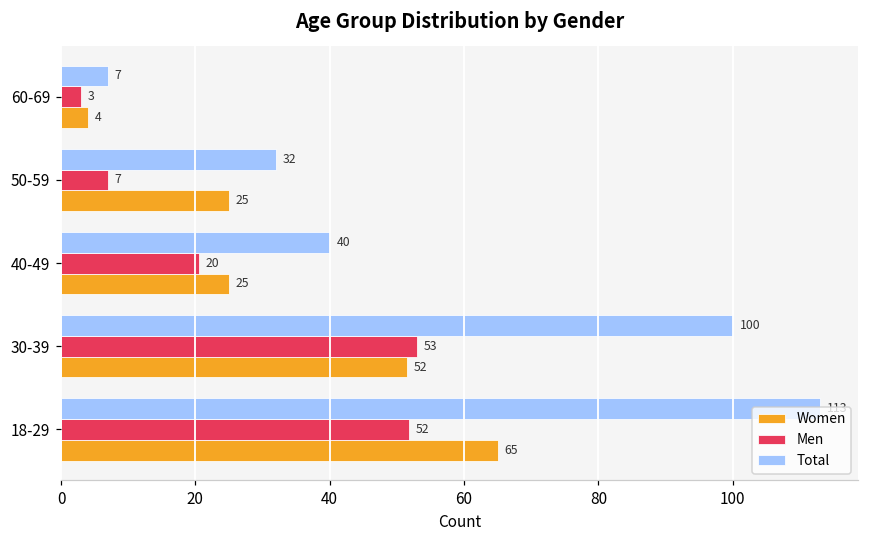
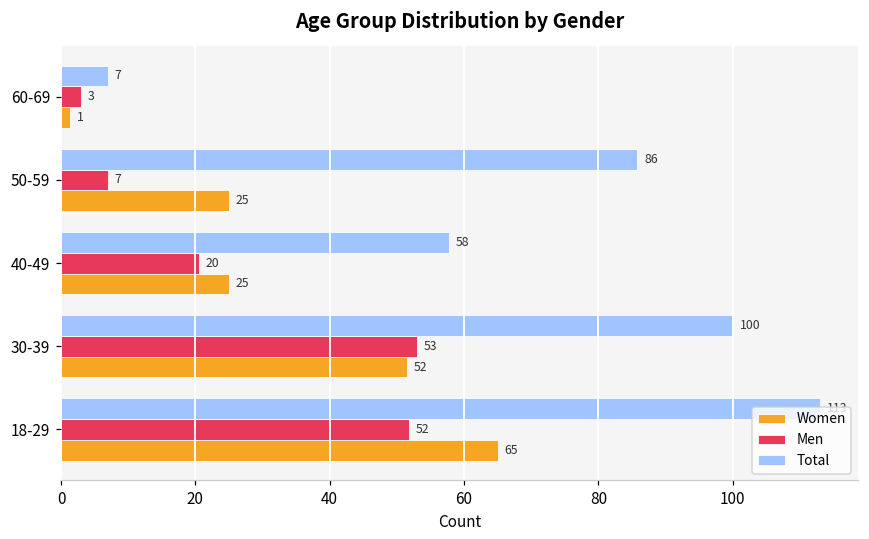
Women, 60-69: 4 -> 1
Total, 50-59: 32 -> 86
Total, 40-49: 40 -> 58
